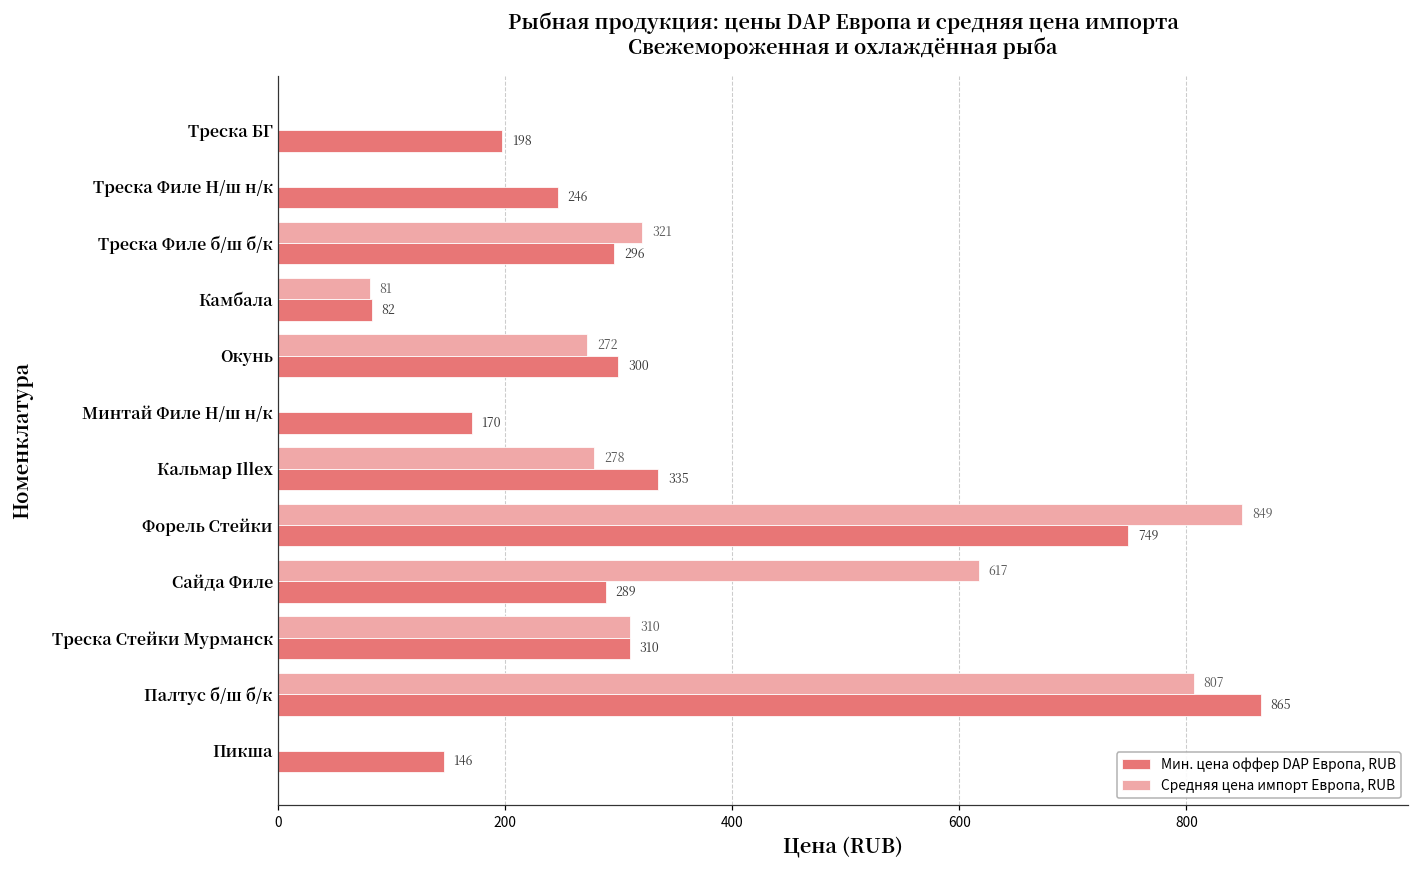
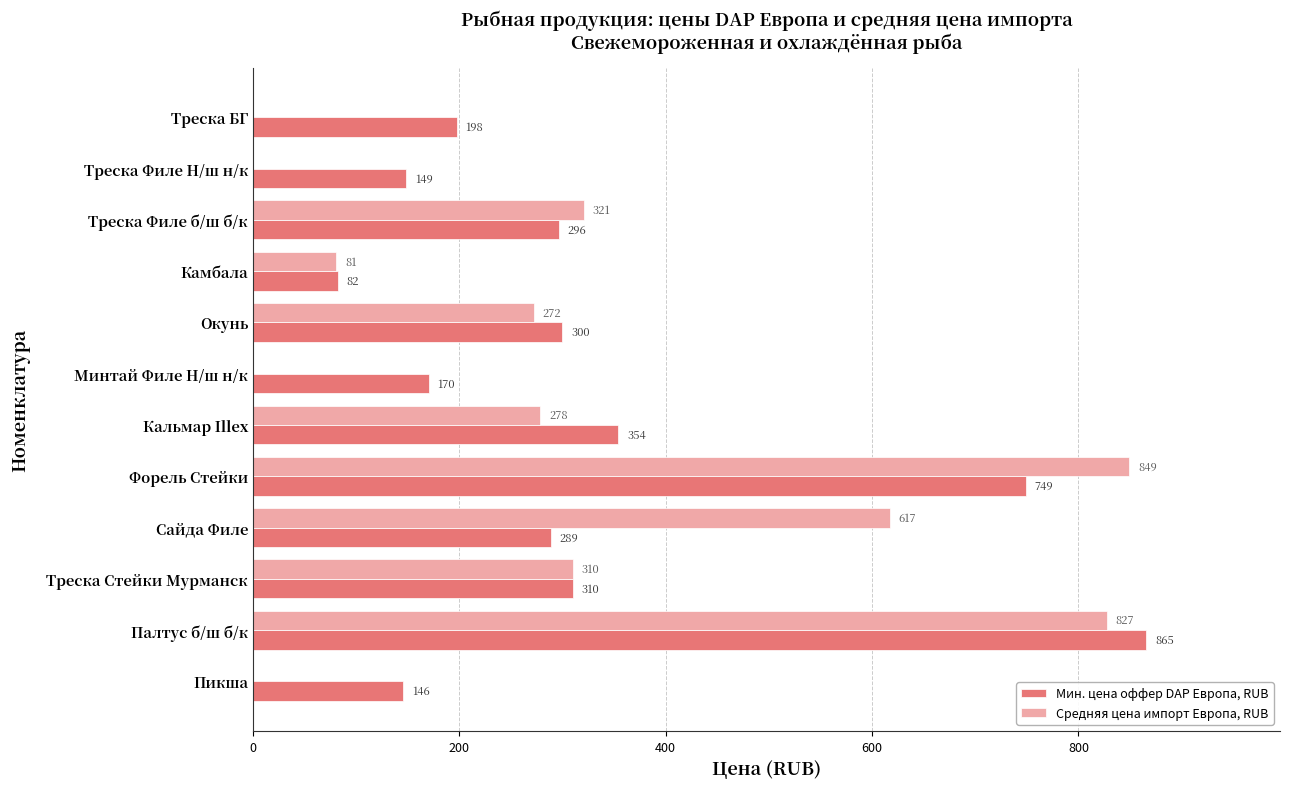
Мин. цена оффер DAP Европа, RUB, Треска Филе Н/ш н/к: 246 -> 149
Мин. цена оффер DAP Европа, RUB, Кальмар Illex: 335 -> 354
Средняя цена импорт Европа, RUB, Палтус б/ш б/к: 807 -> 827
